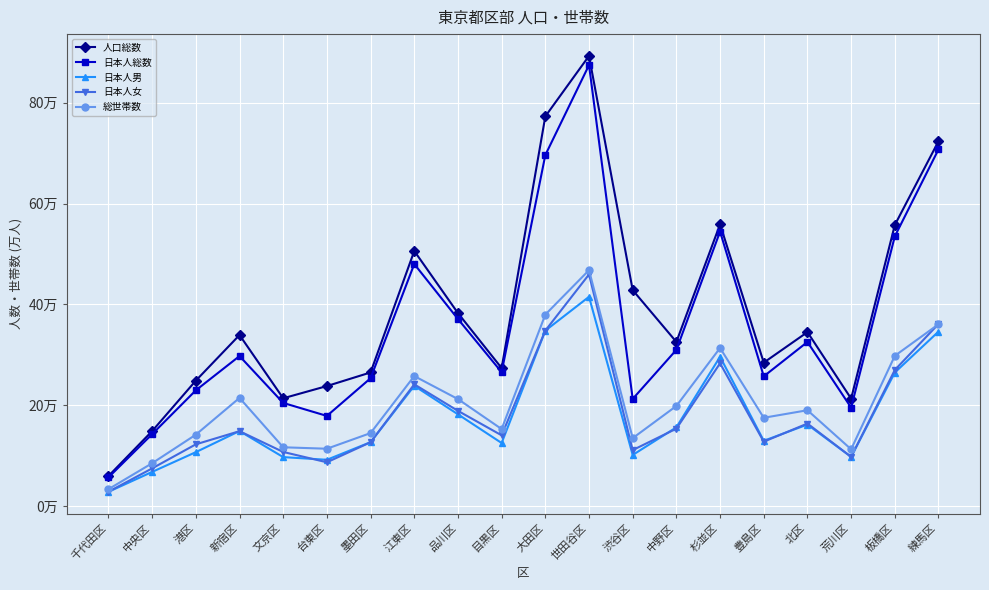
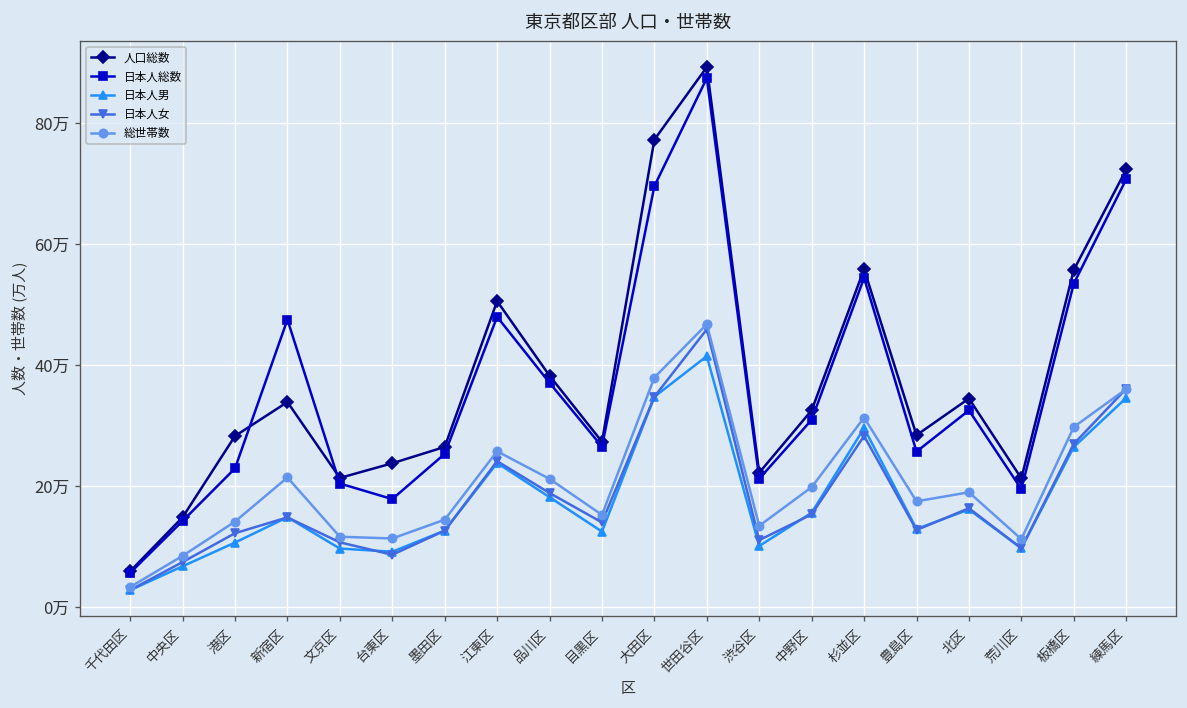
人口総数, 港区: 25万 -> 28万
日本人総数, 新宿区: 30万 -> 48万
人口総数, 渋谷区: 43万 -> 22万
